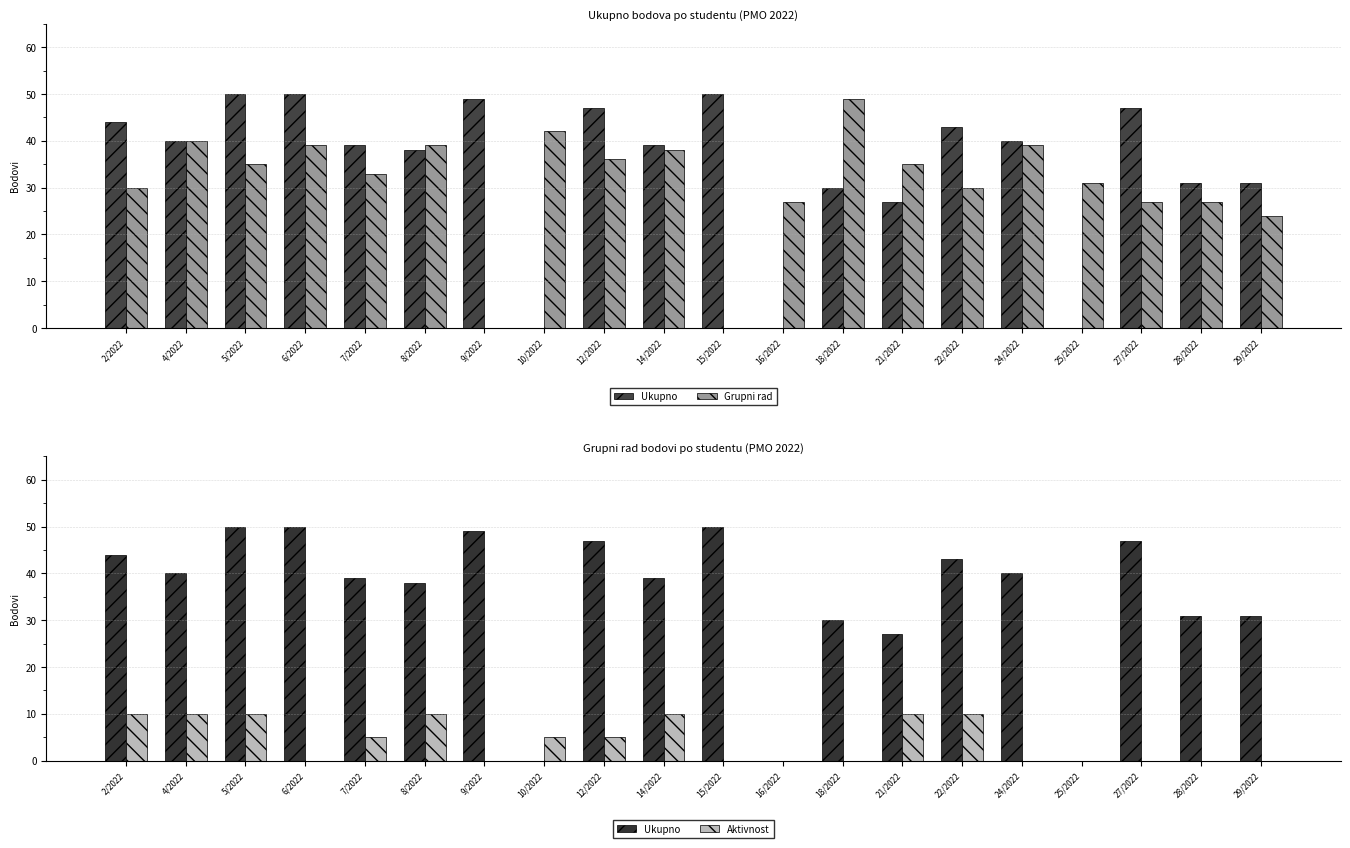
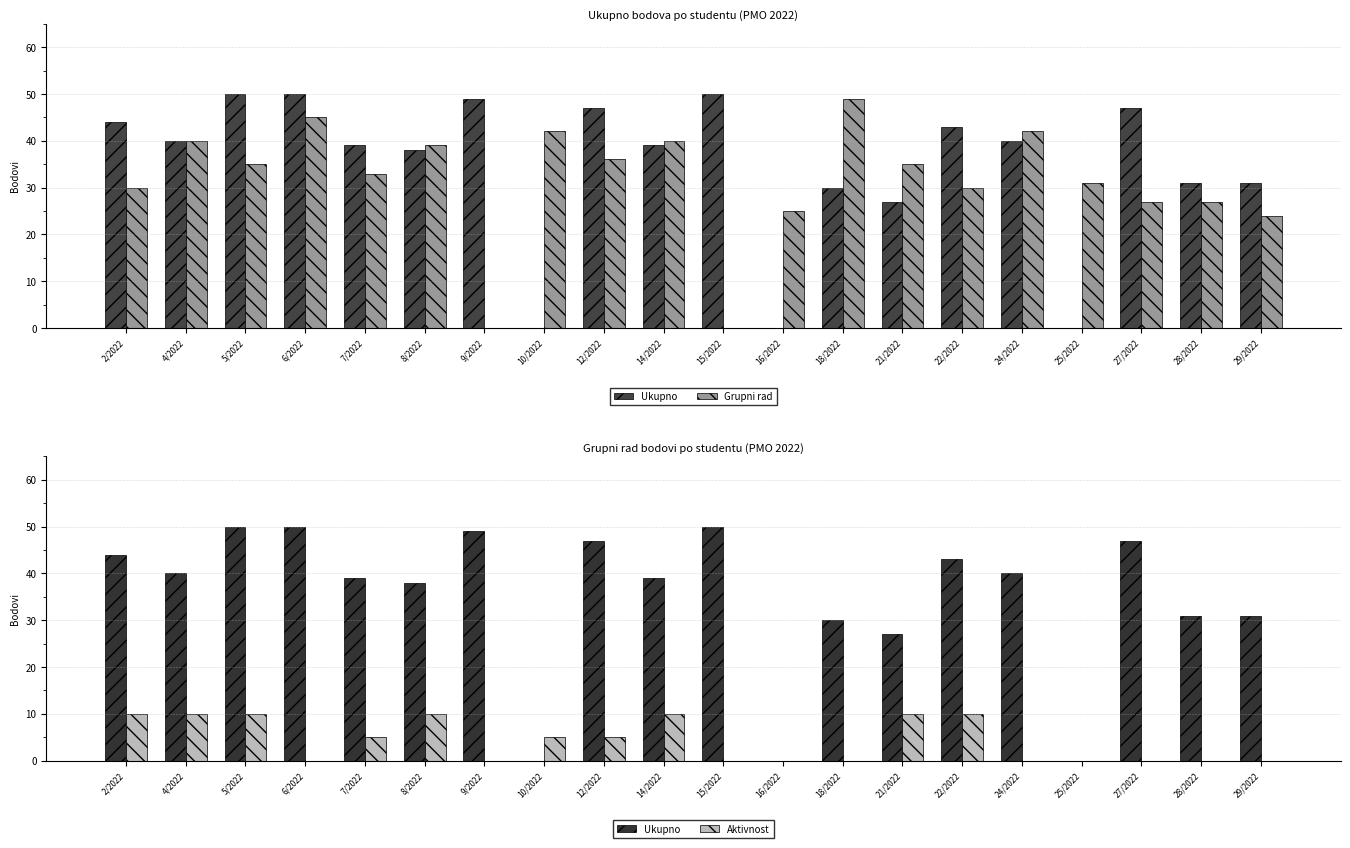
Ukupno bodova po studentu (PMO 2022), Grupni rad, 6/2022: 39 -> 45
Ukupno bodova po studentu (PMO 2022), Grupni rad, 14/2022: 38 -> 40
Ukupno bodova po studentu (PMO 2022), Grupni rad, 16/2022: 27 -> 25
Ukupno bodova po studentu (PMO 2022), Grupni rad, 24/2022: 39 -> 42
